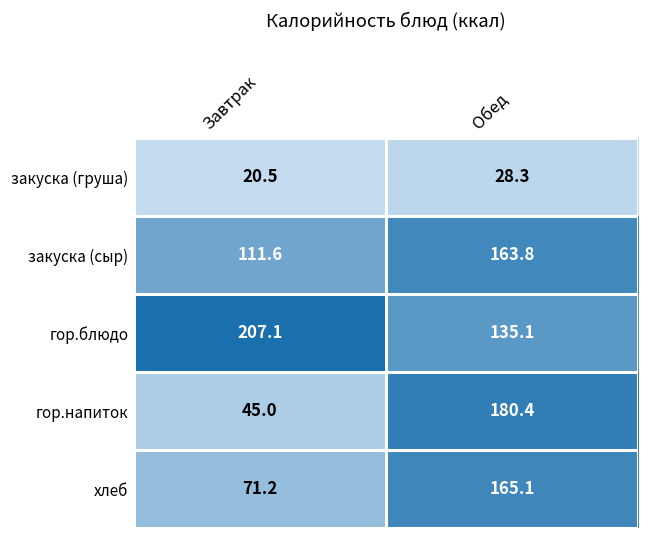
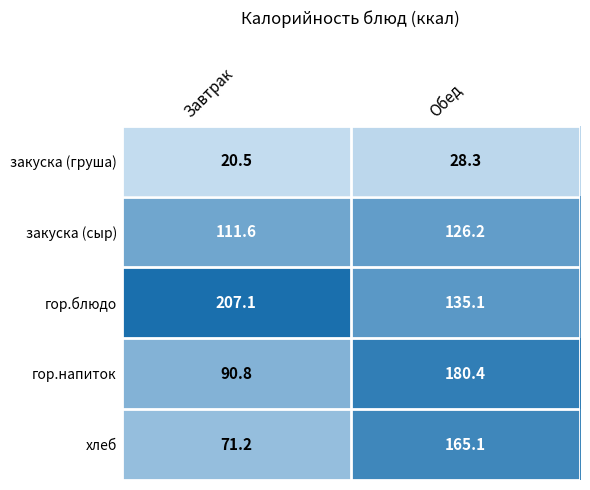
закуска (сыр), Обед: 163.8 -> 126.2
гор.напиток, Завтрак: 45.0 -> 90.8
